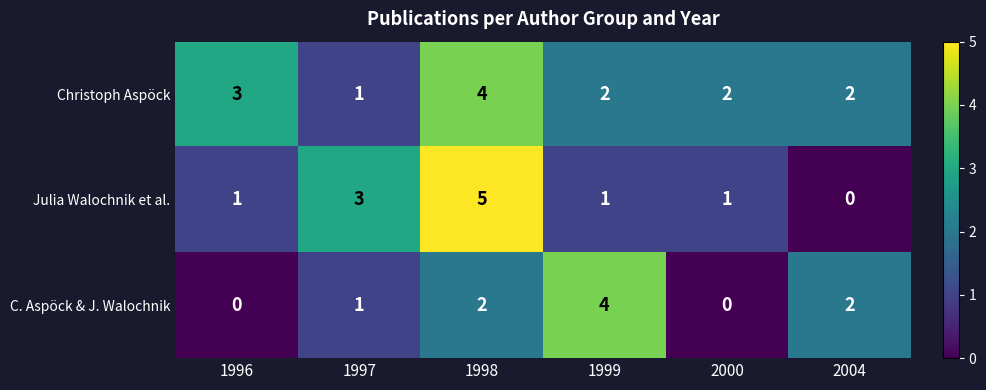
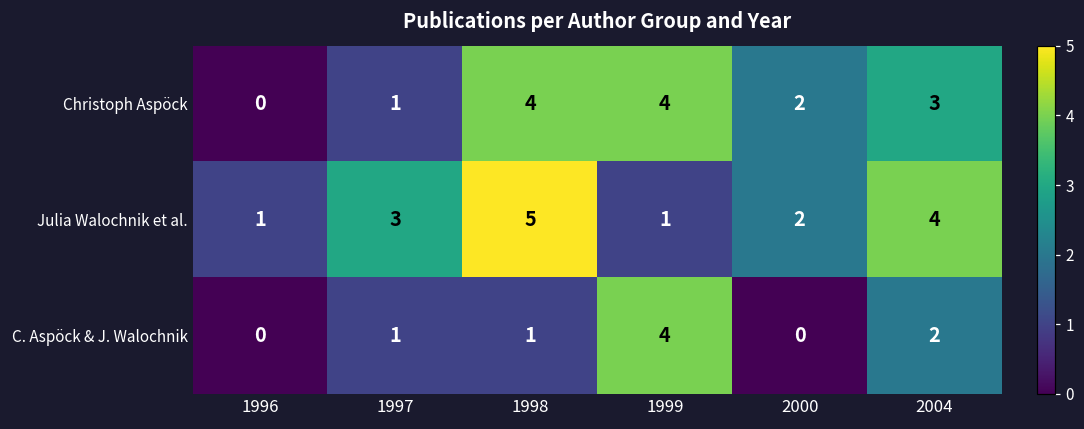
Christoph Aspöck, 1996: 3 -> 0
Christoph Aspöck, 1999: 2 -> 4
Christoph Aspöck, 2004: 2 -> 3
Julia Walochnik et al., 2000: 1 -> 2
Julia Walochnik et al., 2004: 0 -> 4
C. Aspöck & J. Walochnik, 1998: 2 -> 1
